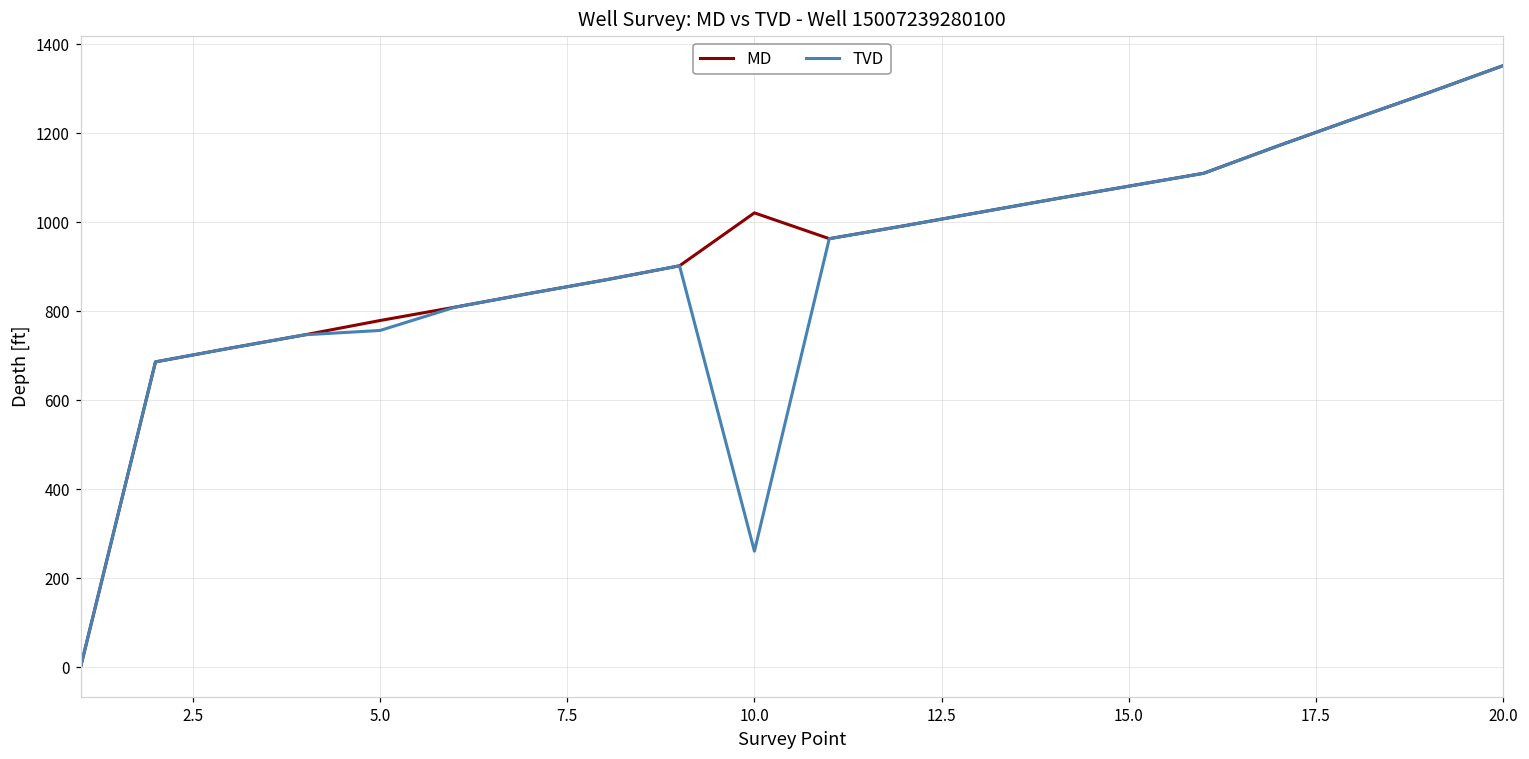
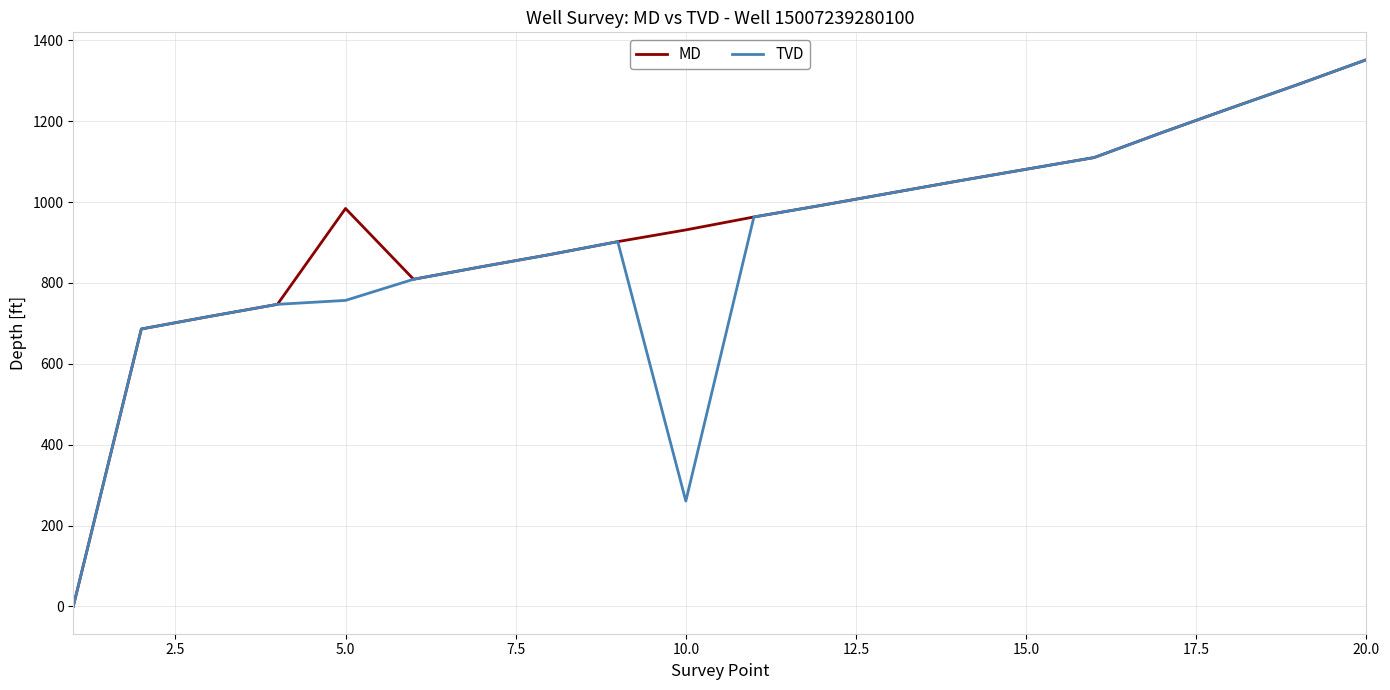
MD, 5.0: 780 -> 980
MD, 10.0: 1020 -> 930
